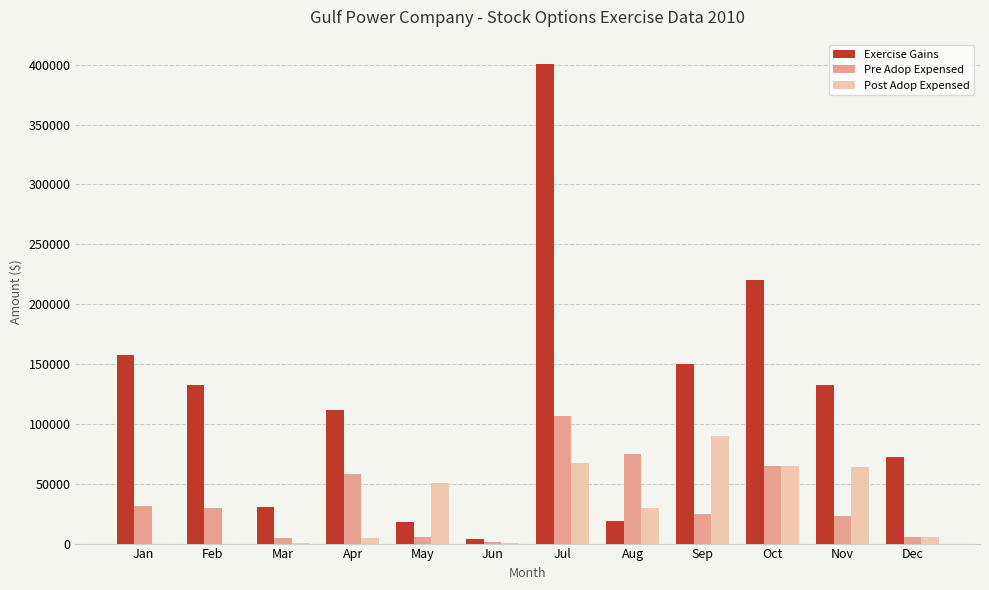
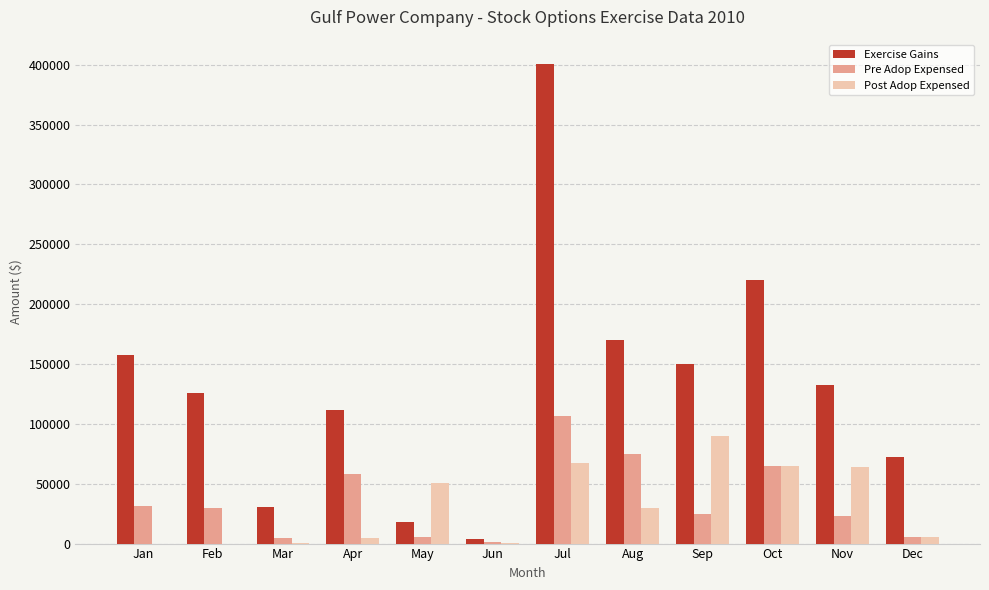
Exercise Gains, Feb: 132000 -> 126000
Exercise Gains, Aug: 19000 -> 170000
